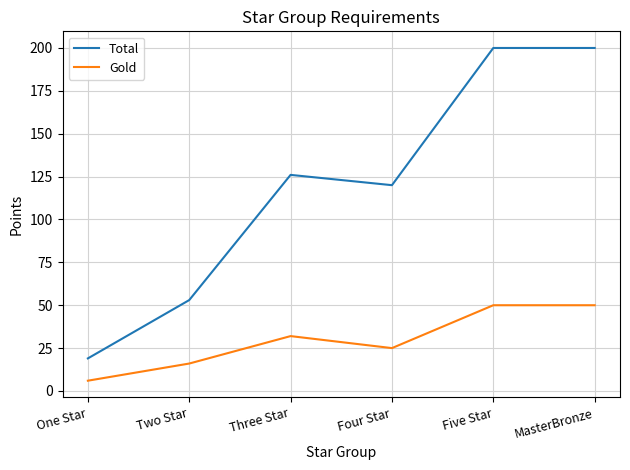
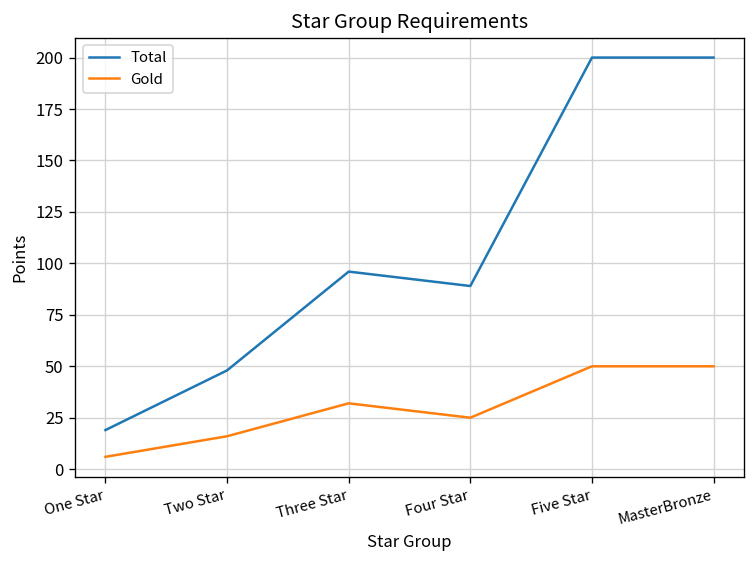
Total, Two Star: 53 -> 48
Total, Three Star: 126 -> 96
Total, Four Star: 120 -> 89
